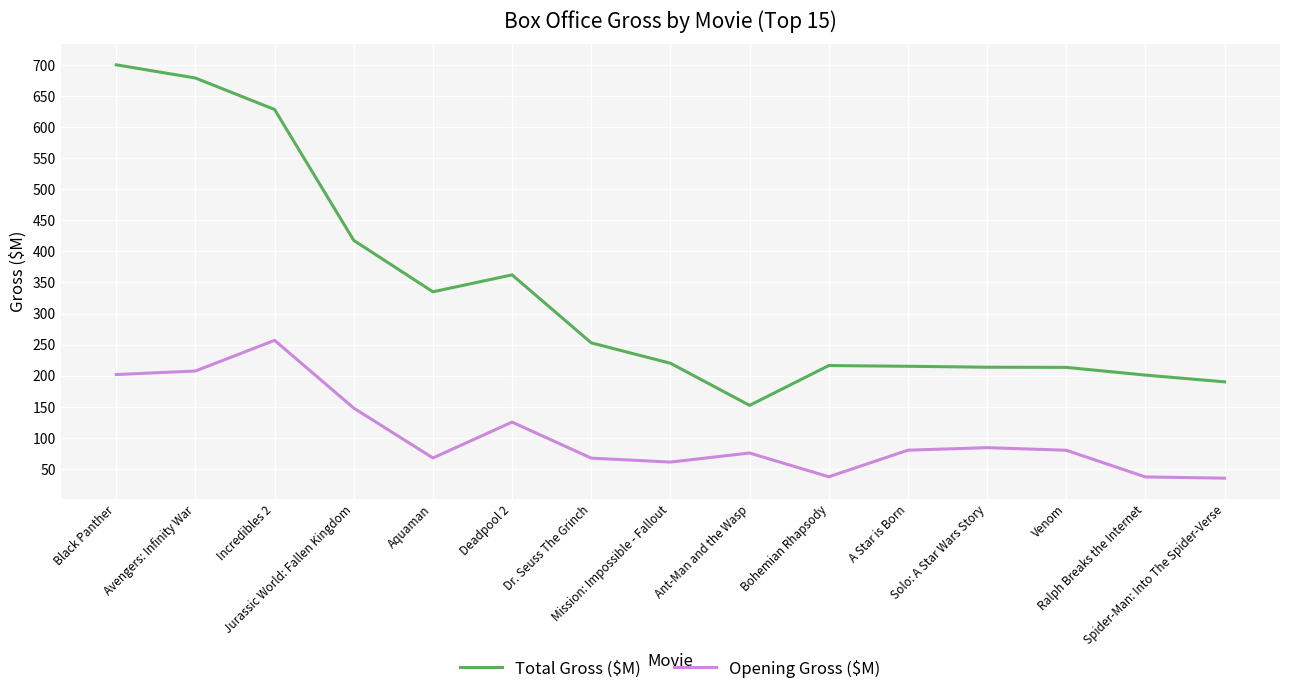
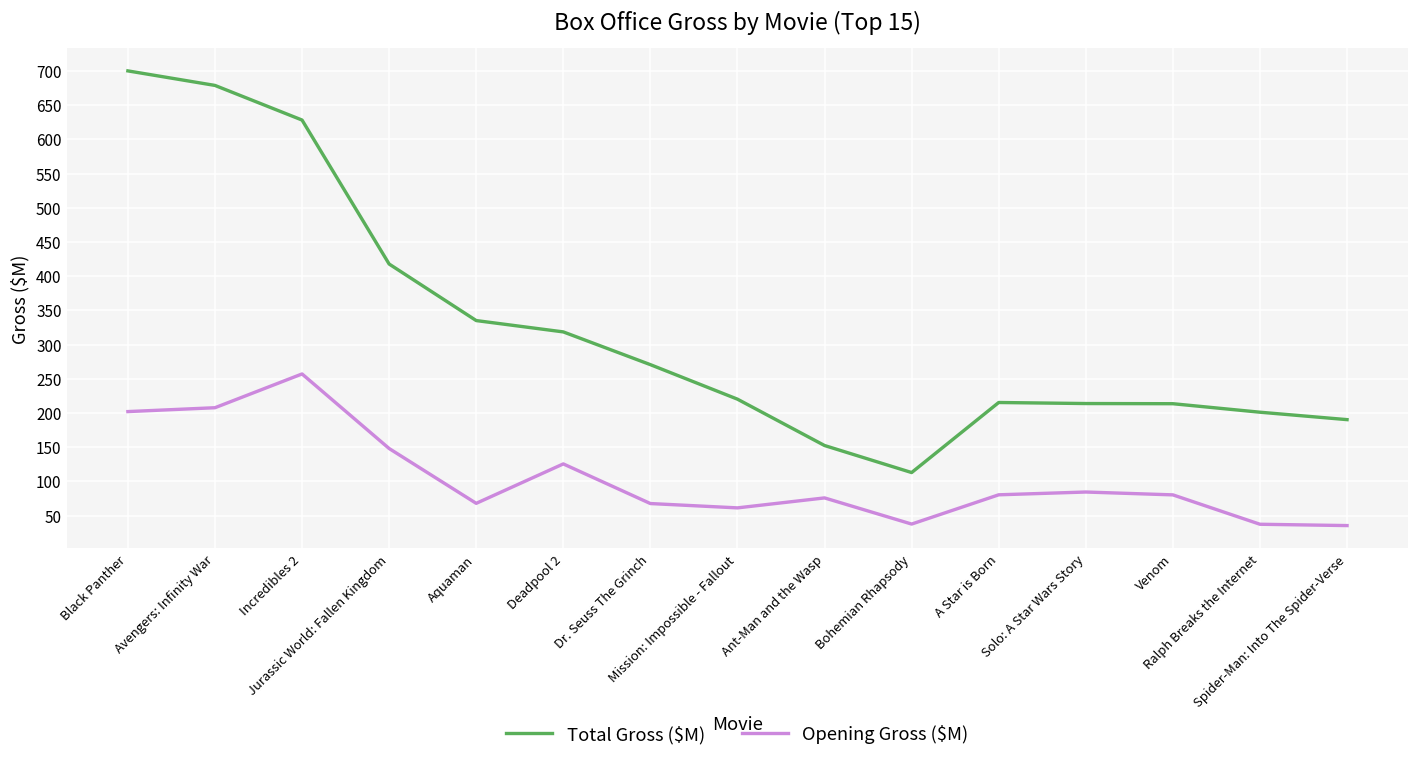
Total Gross ($M), Deadpool 2: 360 -> 320
Total Gross ($M), Dr. Seuss The Grinch: 250 -> 270
Total Gross ($M), Bohemian Rhapsody: 220 -> 110
